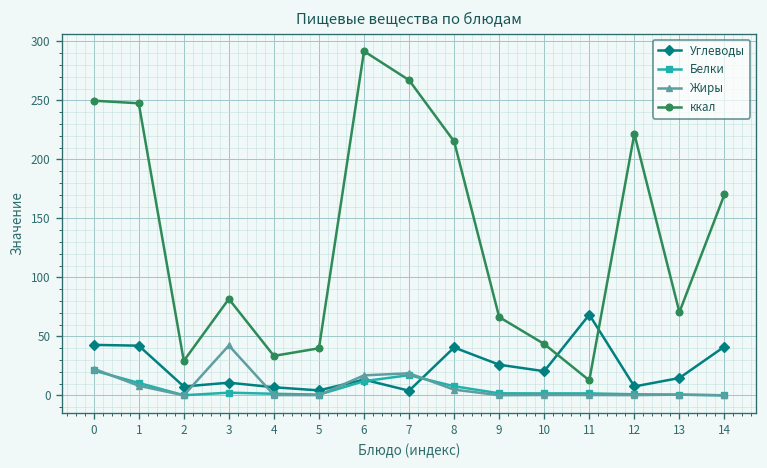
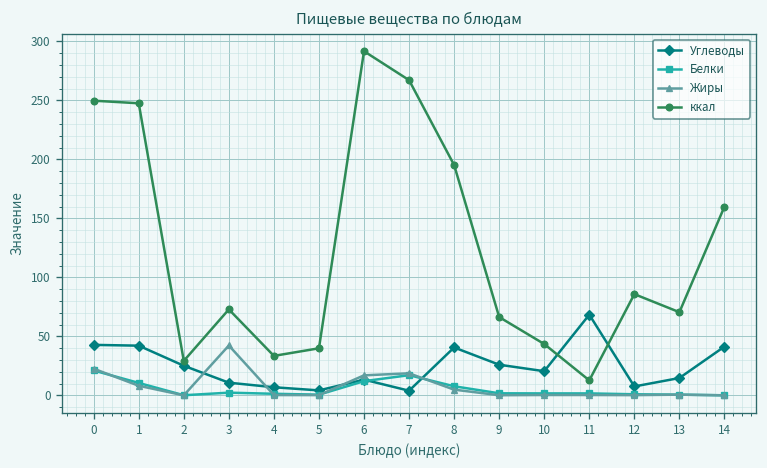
Углеводы, 2: 10 -> 30
ккал, 3: 80 -> 70
ккал, 8: 220 -> 200
ккал, 12: 220 -> 90
ккал, 14: 170 -> 160
